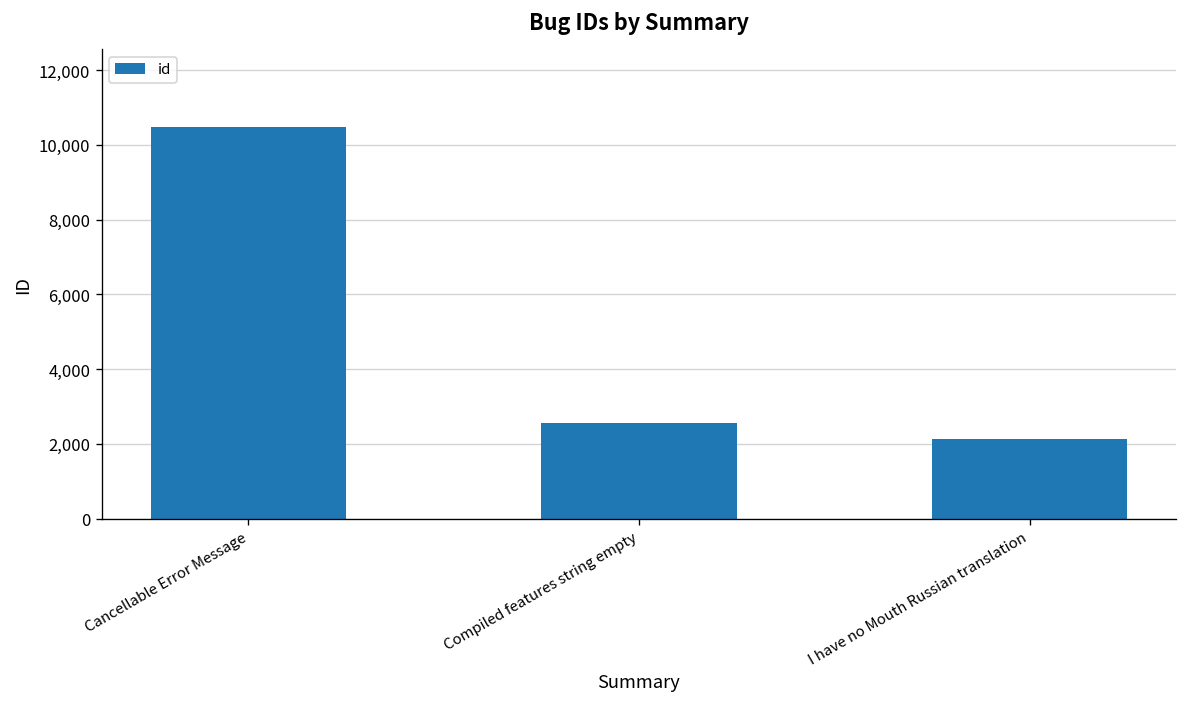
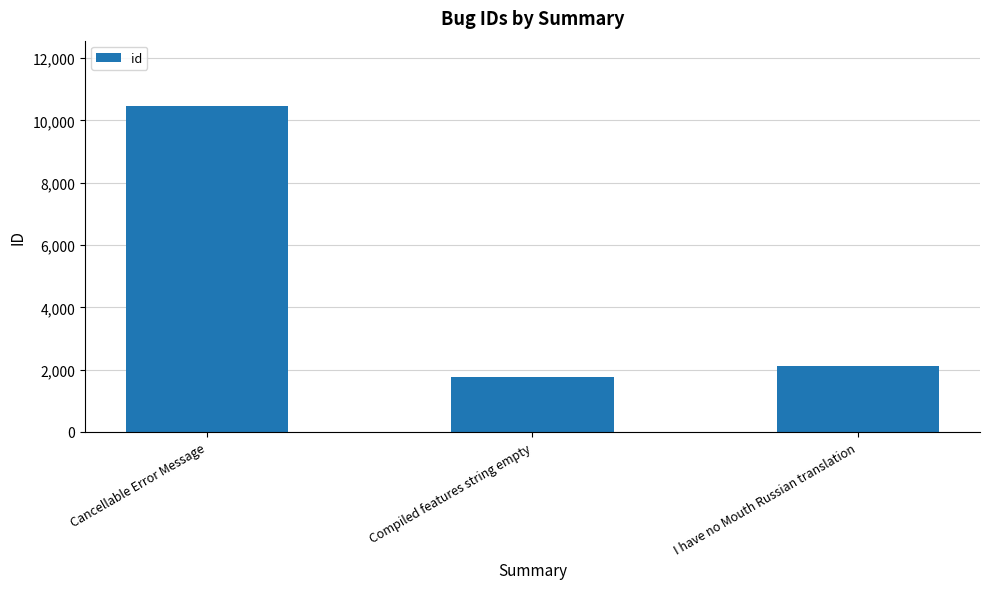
Compiled features string empty: 2,600 -> 1,800
